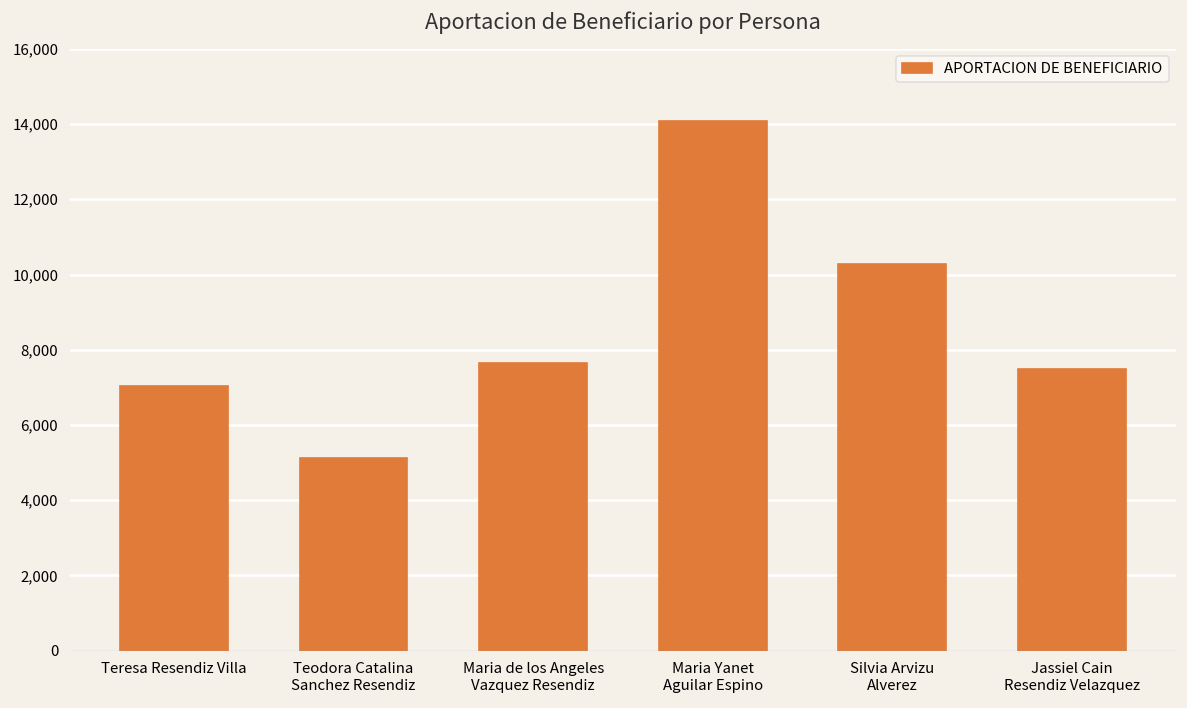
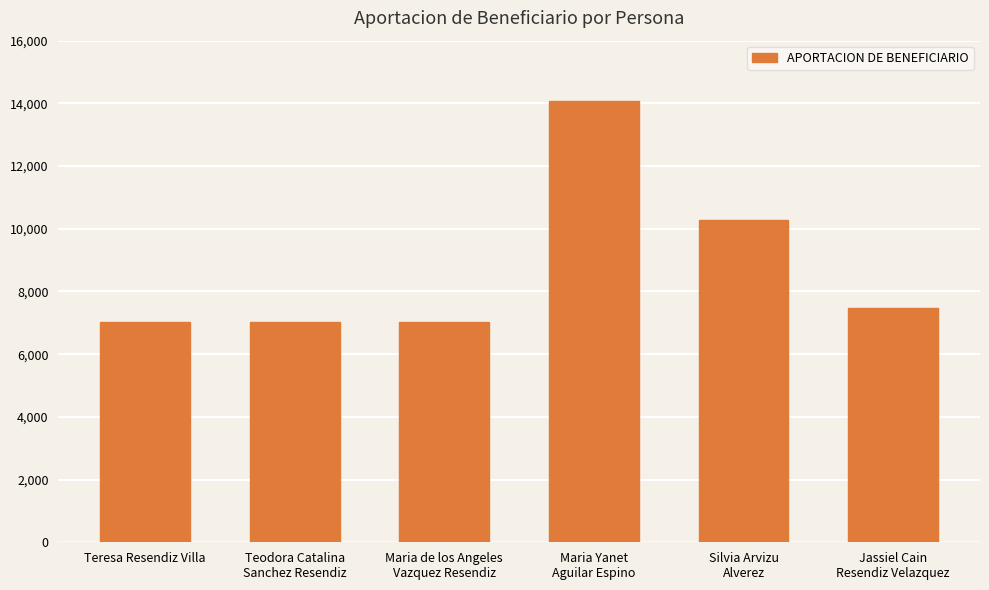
Teodora Catalina Sanchez Resendiz: 5,100 -> 7,000
Maria de los Angeles Vazquez Resendiz: 7,600 -> 7,000
